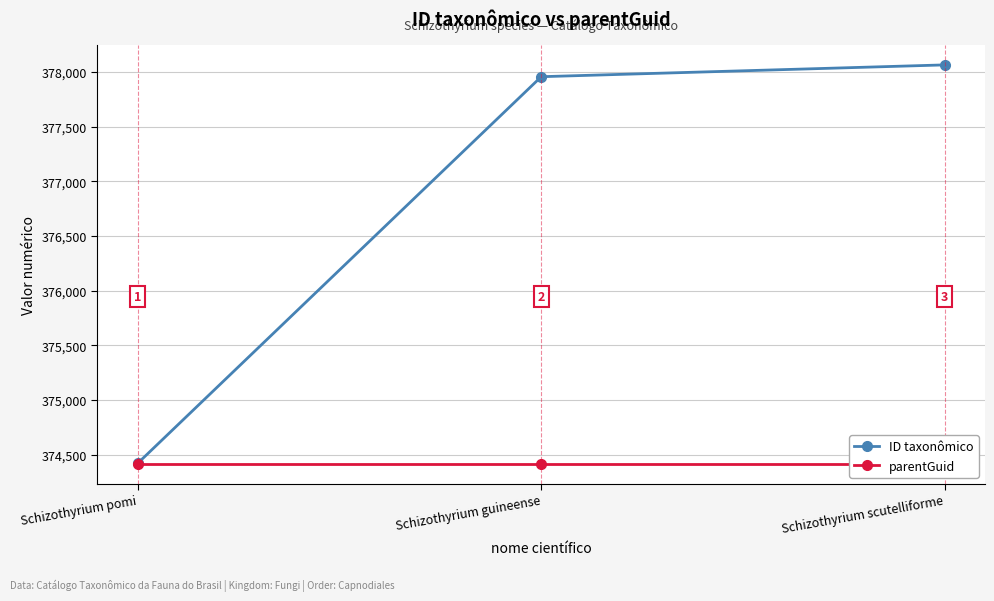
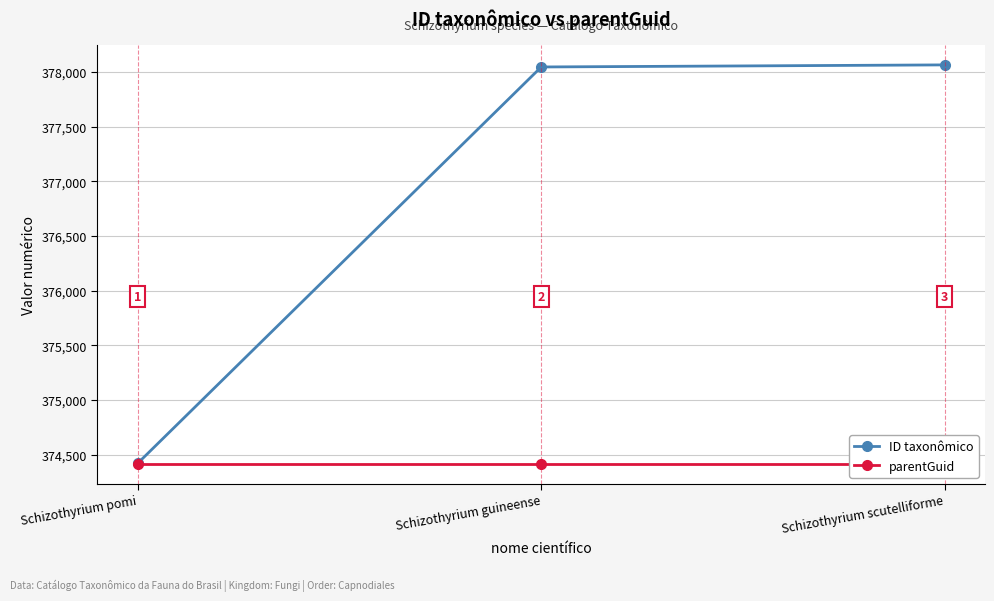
ID taxonômico, Schizothyrium guineense: 377,960 -> 378,050
